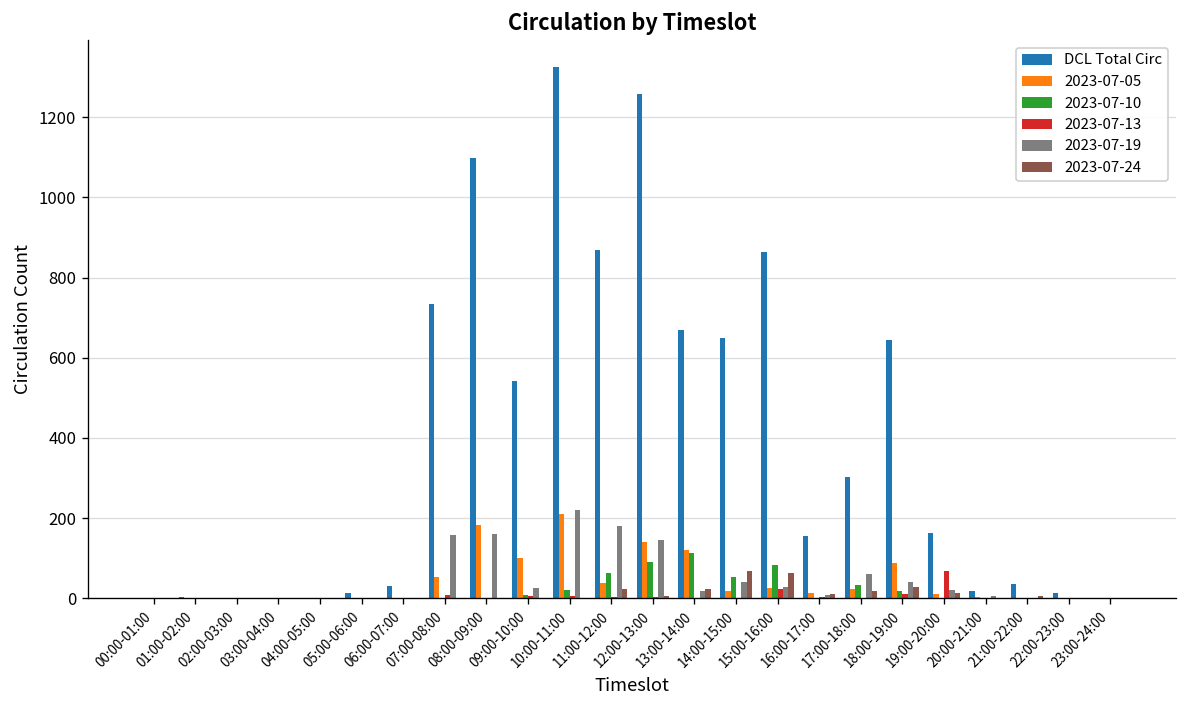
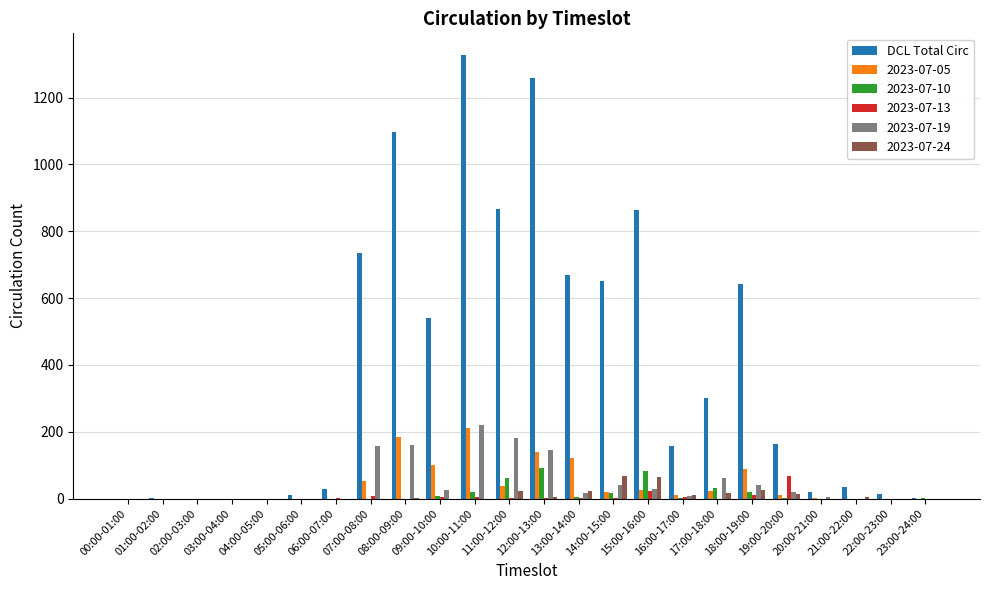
2023-07-10, 13:00-14:00: 110 -> 0
2023-07-10, 14:00-15:00: 50 -> 20
